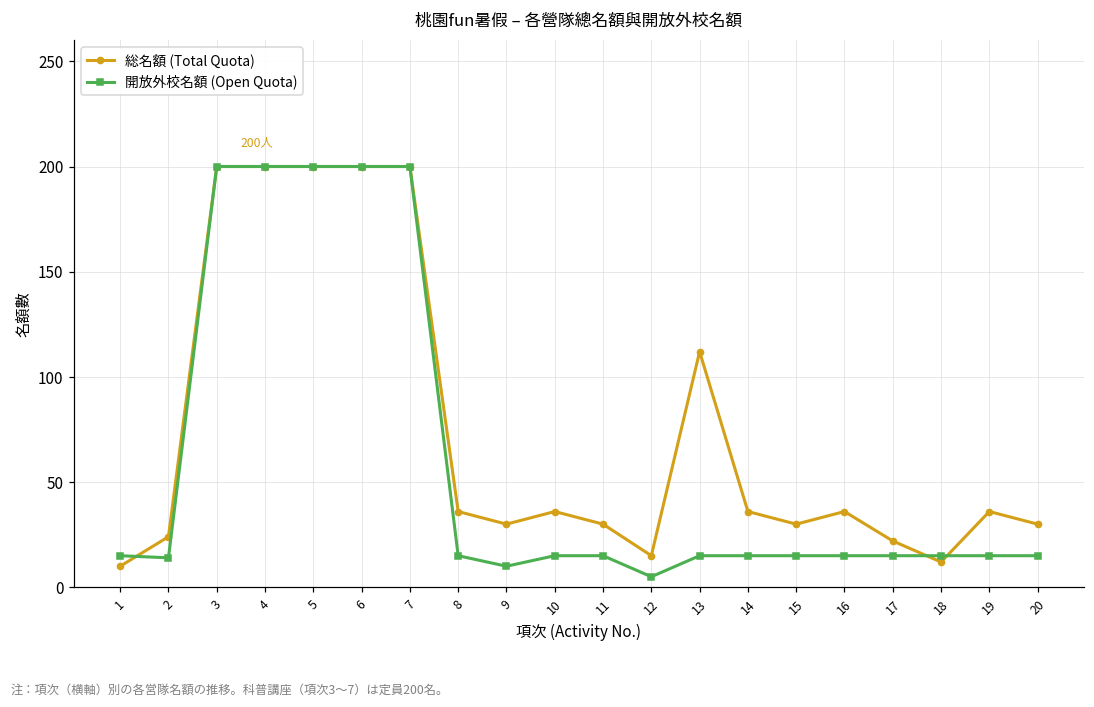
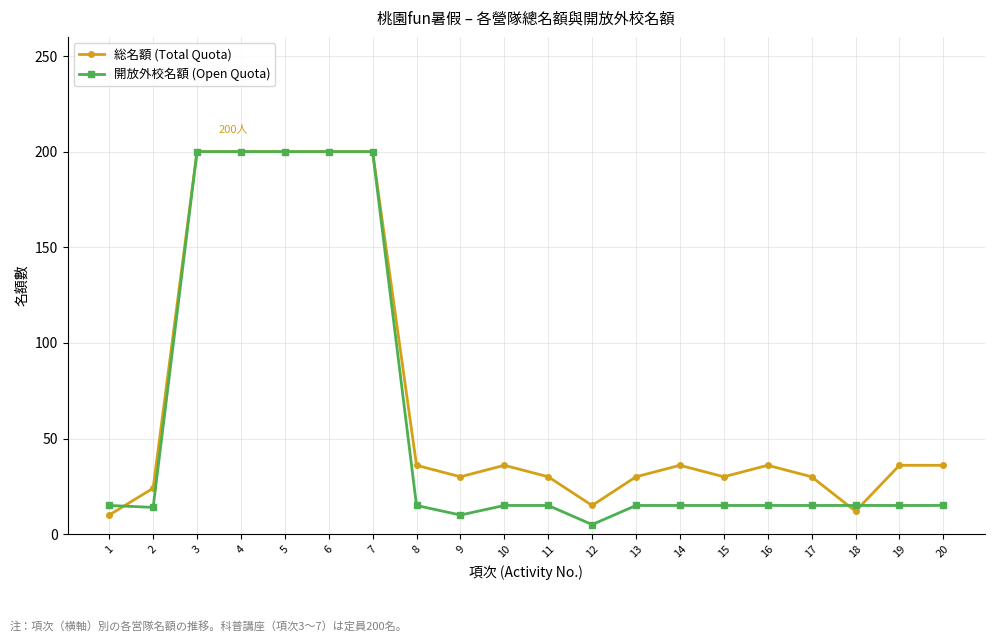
総名額 (Total Quota), 13: 112 -> 30
総名額 (Total Quota), 17: 22 -> 30
総名額 (Total Quota), 20: 30 -> 36
